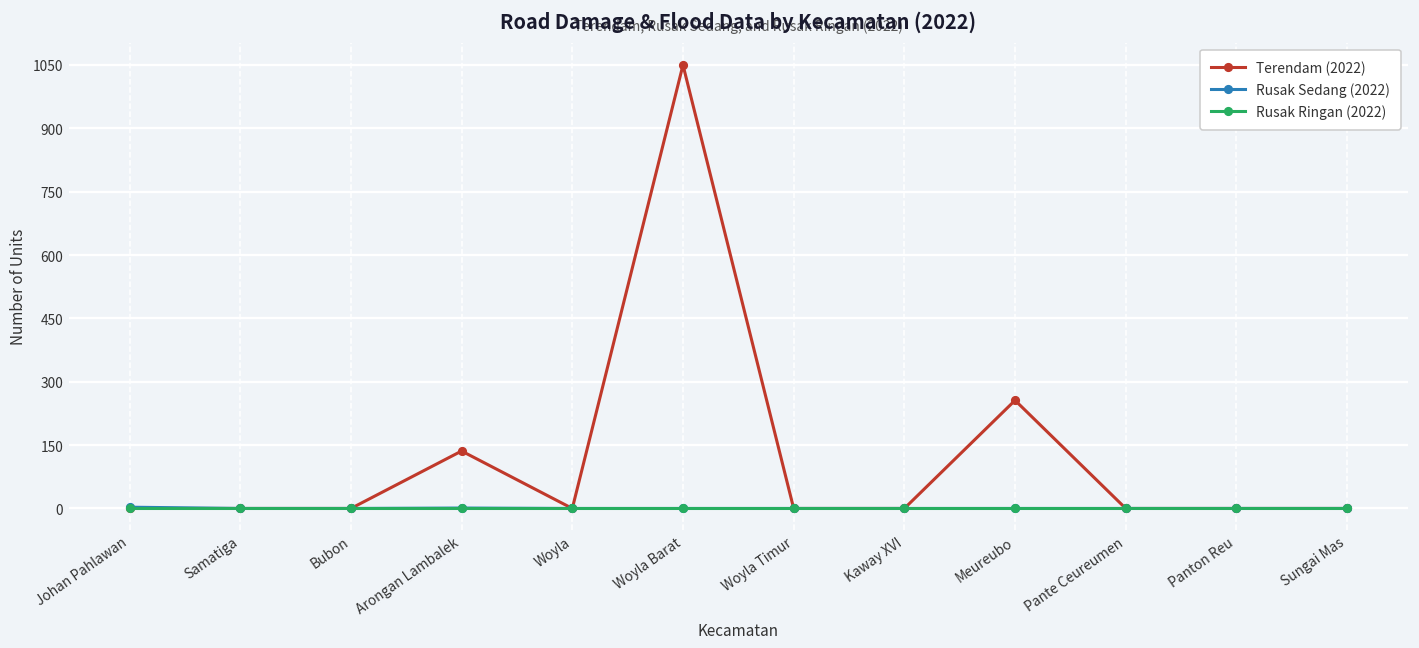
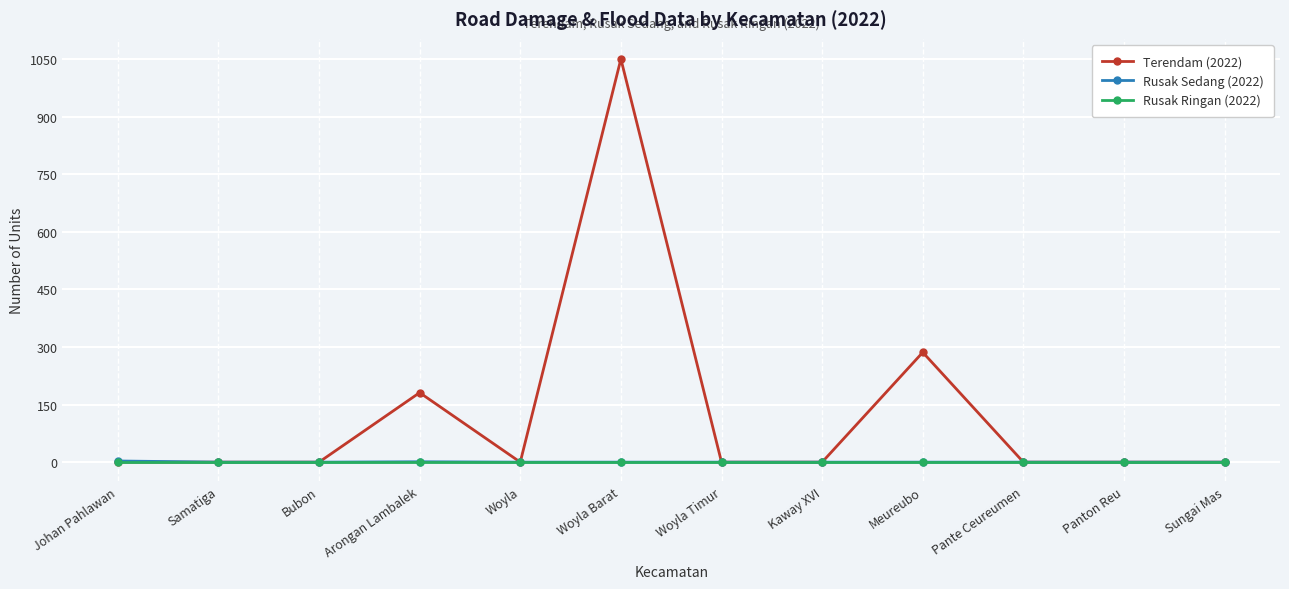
Terendam (2022), Arongan Lambalek: 140 -> 180
Terendam (2022), Meureubo: 260 -> 290
